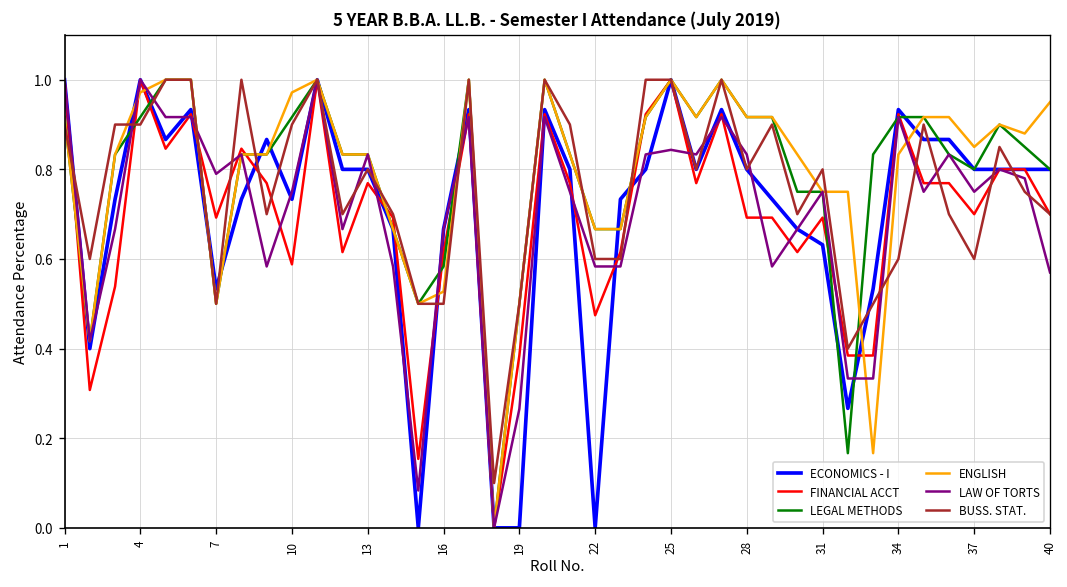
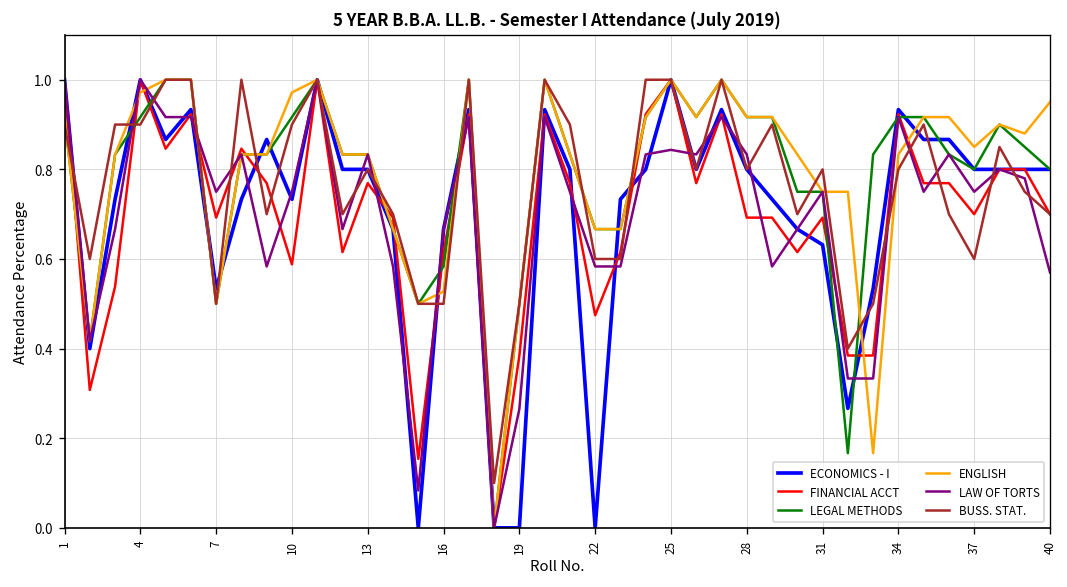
LAW OF TORTS, 7: 0.79 -> 0.75
BUSS. STAT., 34: 0.6 -> 0.8
